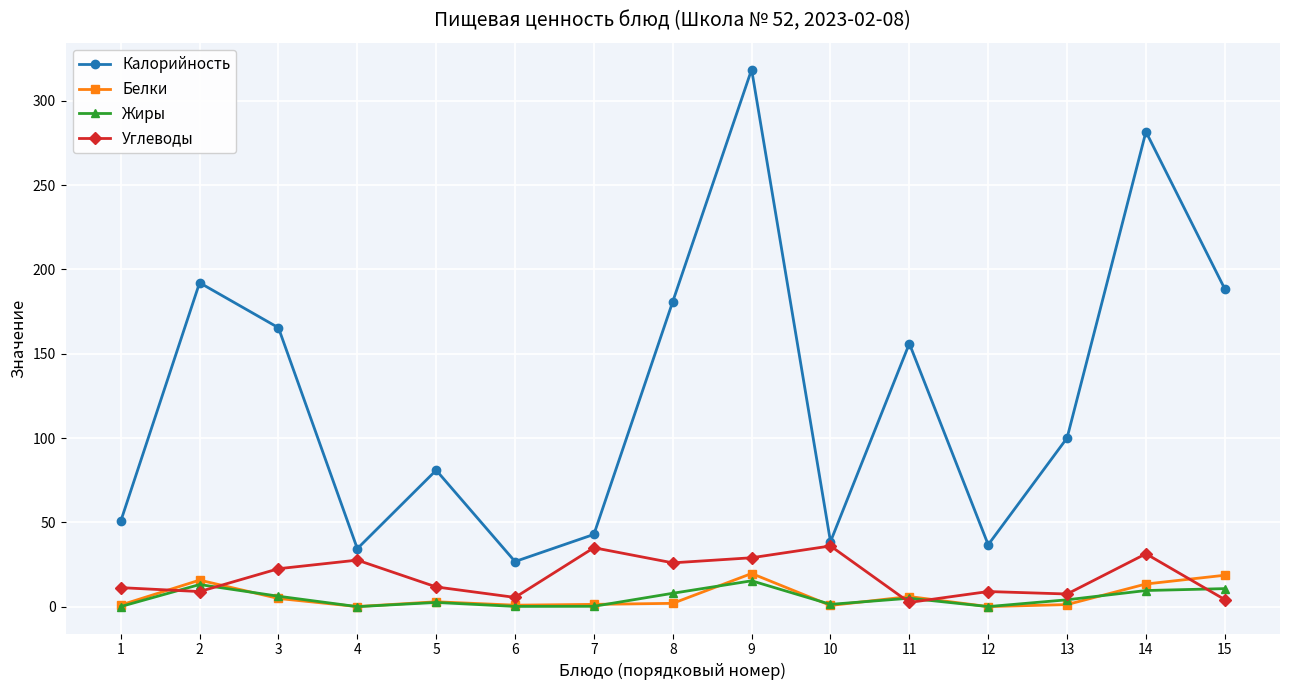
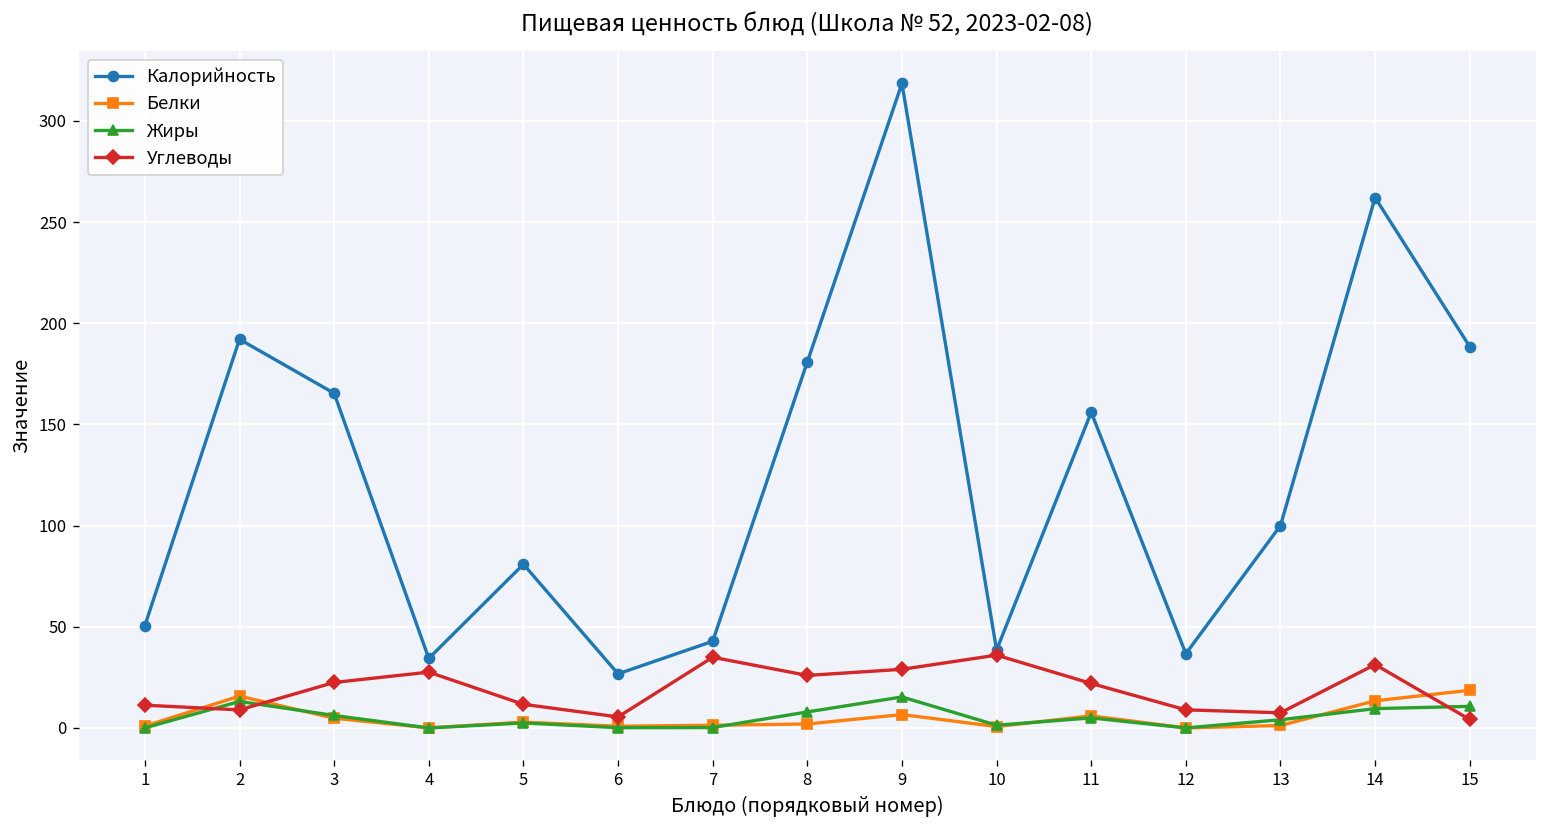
Белки, 9: 20 -> 7
Углеводы, 11: 3 -> 22
Калорийность, 14: 282 -> 262
